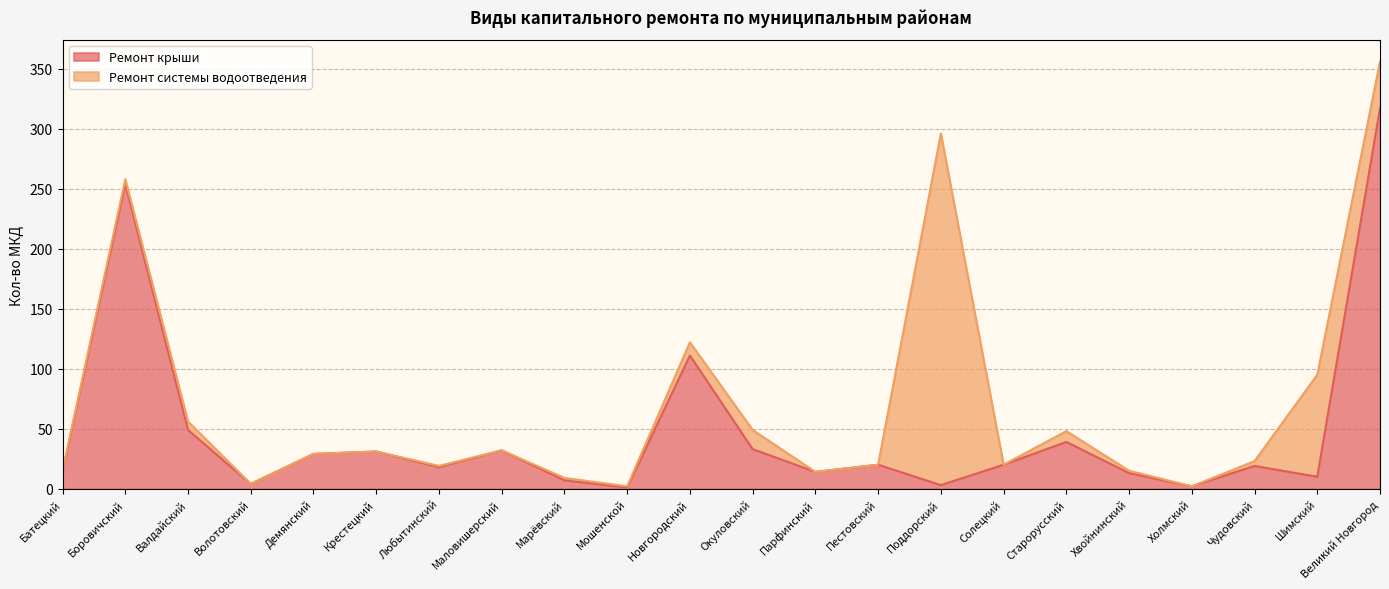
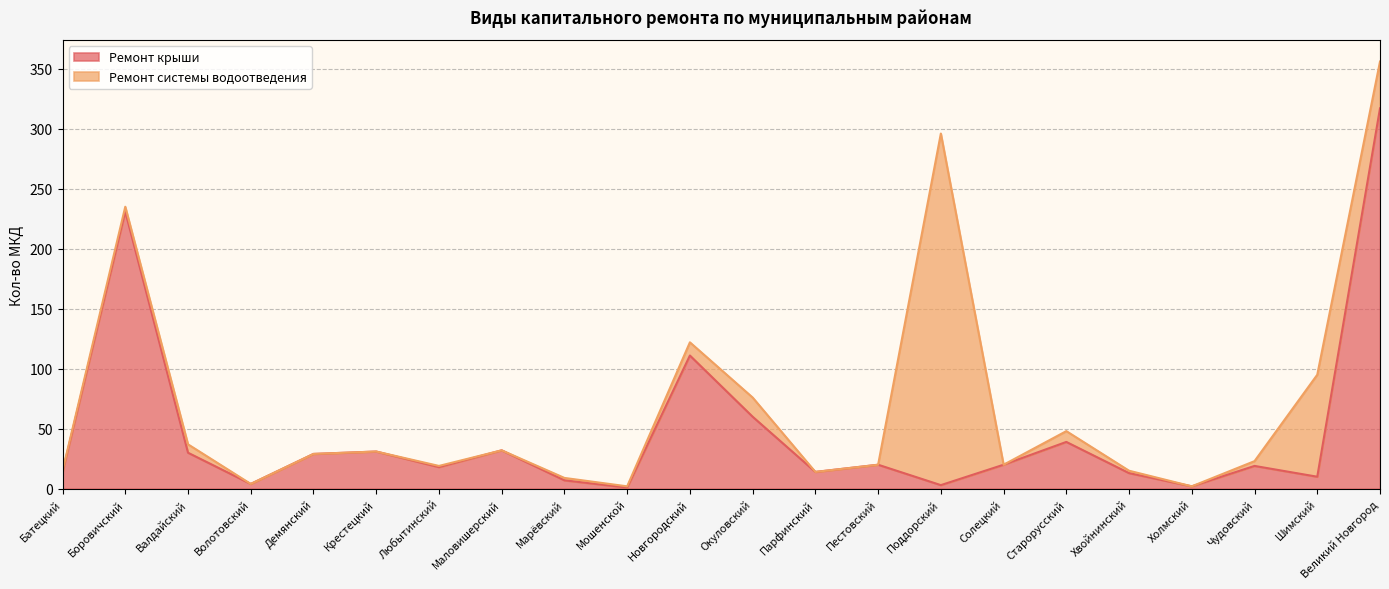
Ремонт крыши, Боровичский: 254 -> 231
Ремонт крыши, Валдайский: 49 -> 30
Ремонт крыши, Окуловский: 33 -> 60
